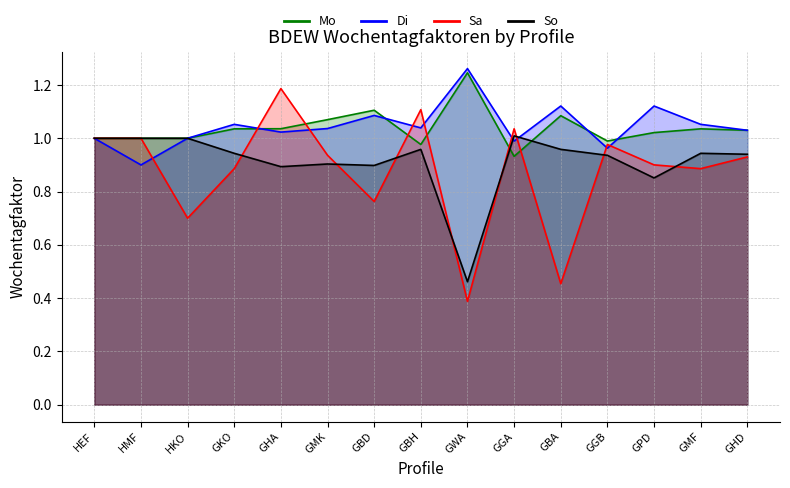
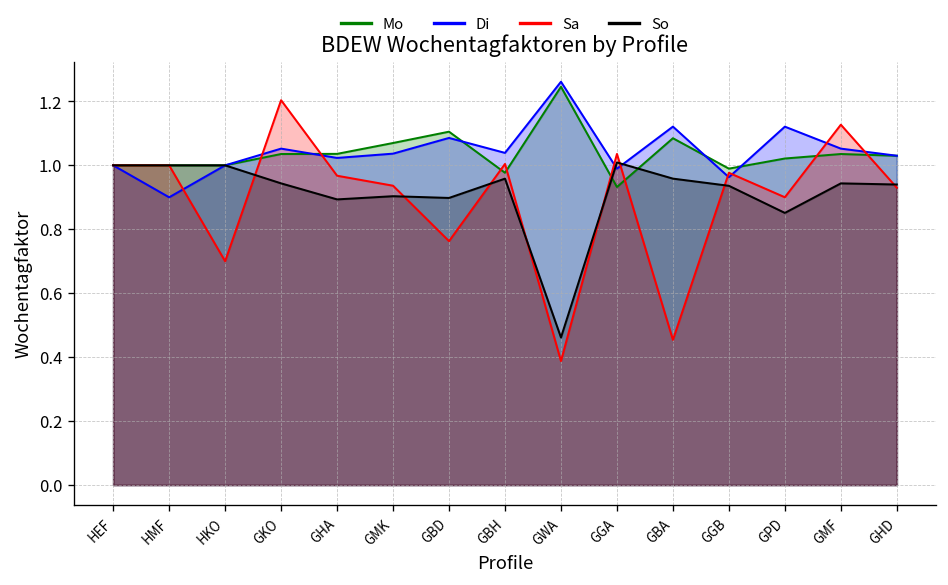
Sa, GKO: 0.89 -> 1.20
Sa, GHA: 1.19 -> 0.97
Sa, GBH: 1.11 -> 1.00
Sa, GMF: 0.89 -> 1.13
